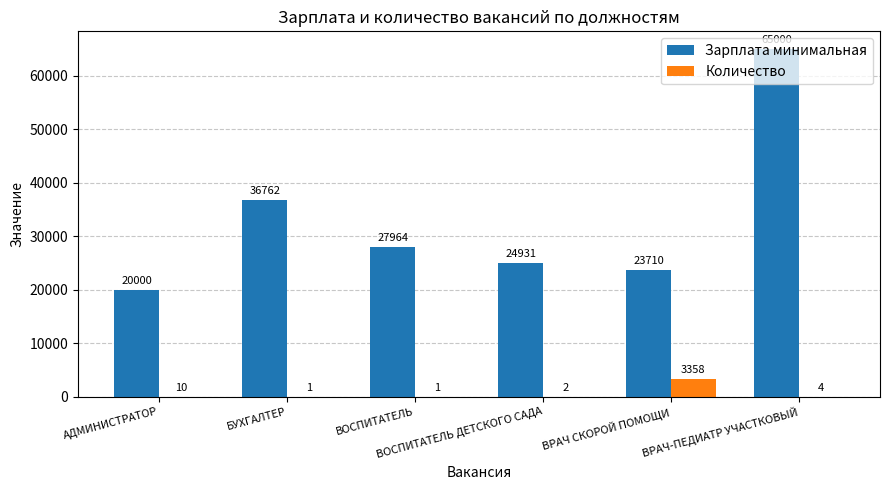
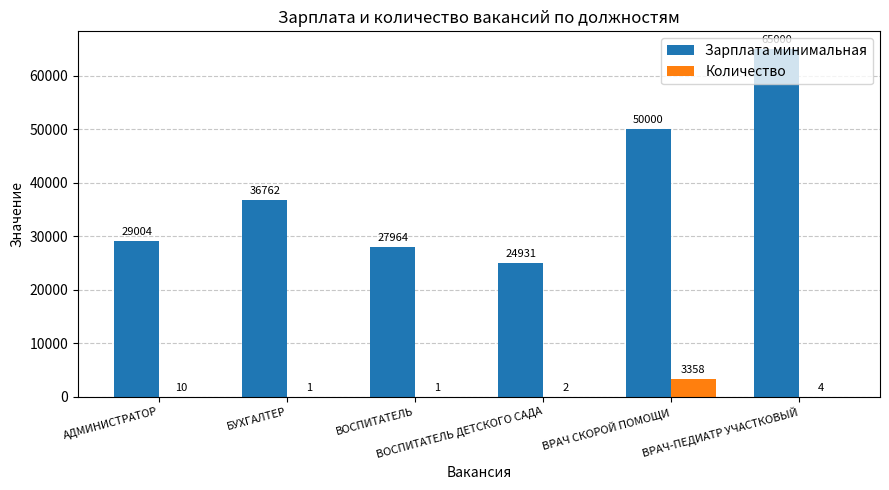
Зарплата минимальная, АДМИНИСТРАТОР: 20000 -> 29004
Зарплата минимальная, ВРАЧ СКОРОЙ ПОМОЩИ: 23710 -> 50000
